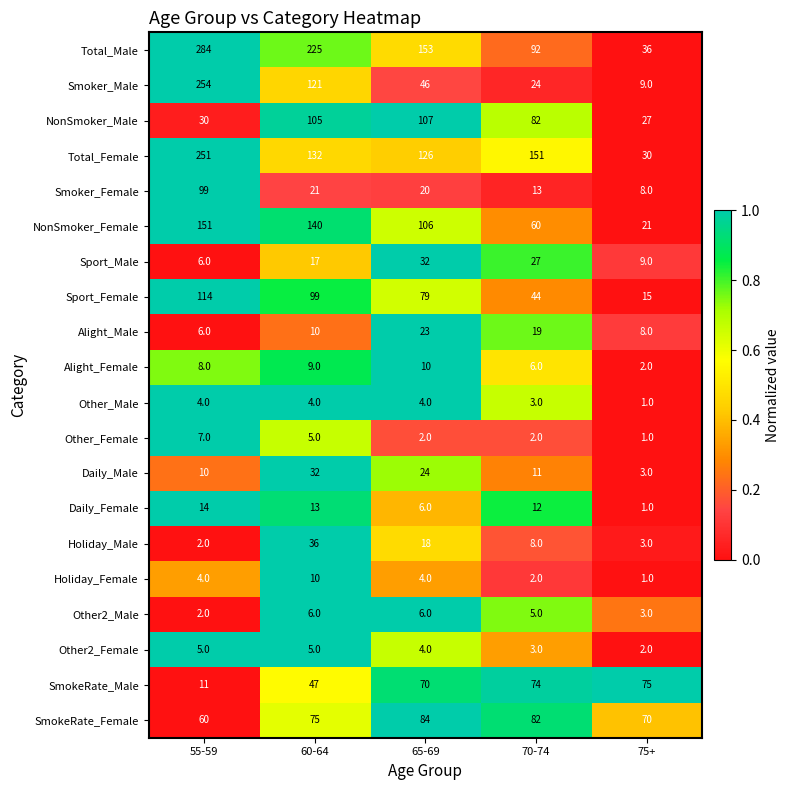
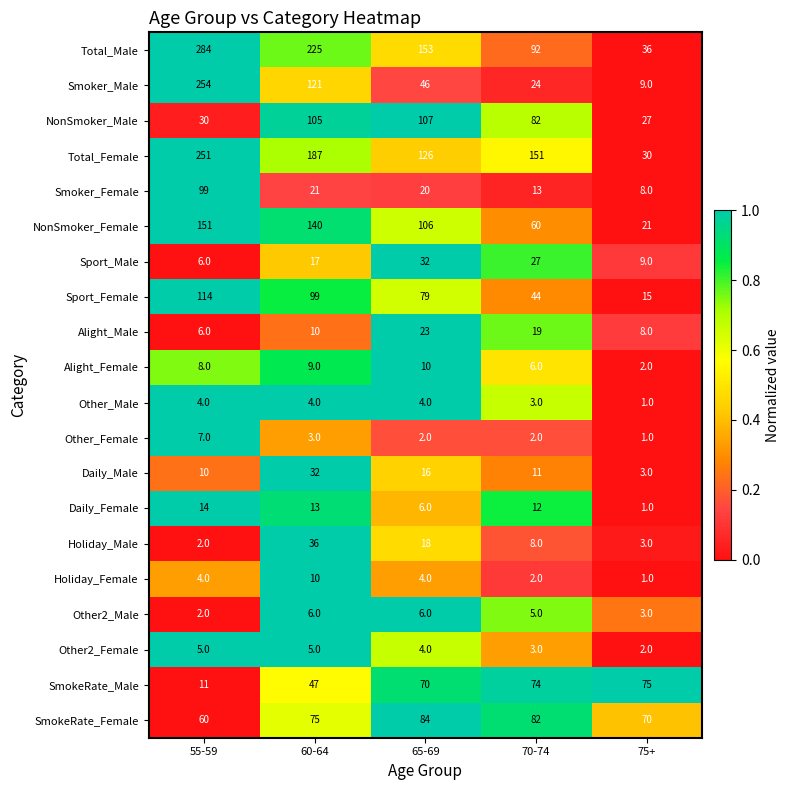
Total_Female, 60-64: 132 -> 187
Other_Female, 60-64: 5.0 -> 3.0
Daily_Male, 65-69: 24 -> 16
